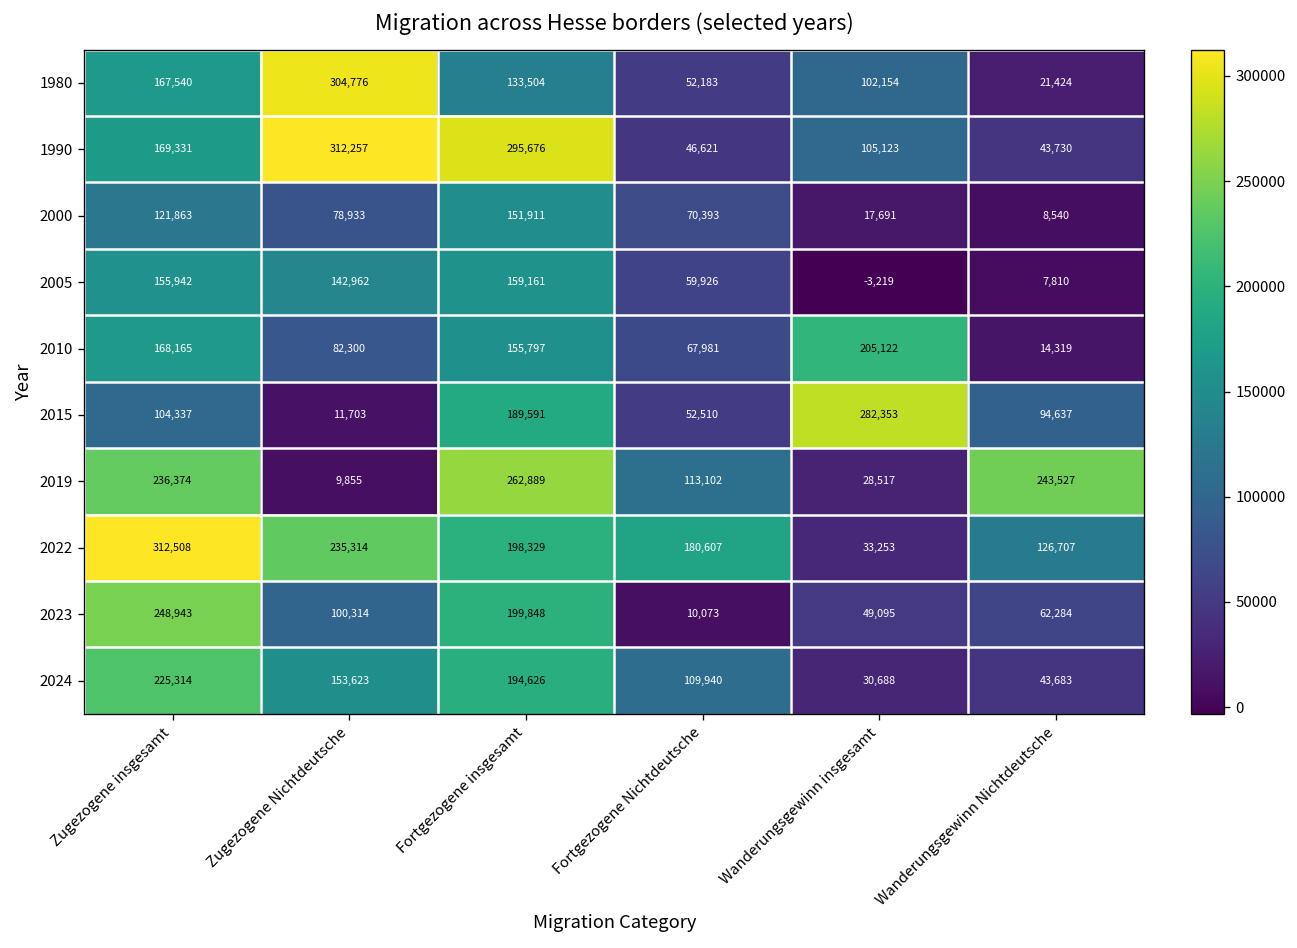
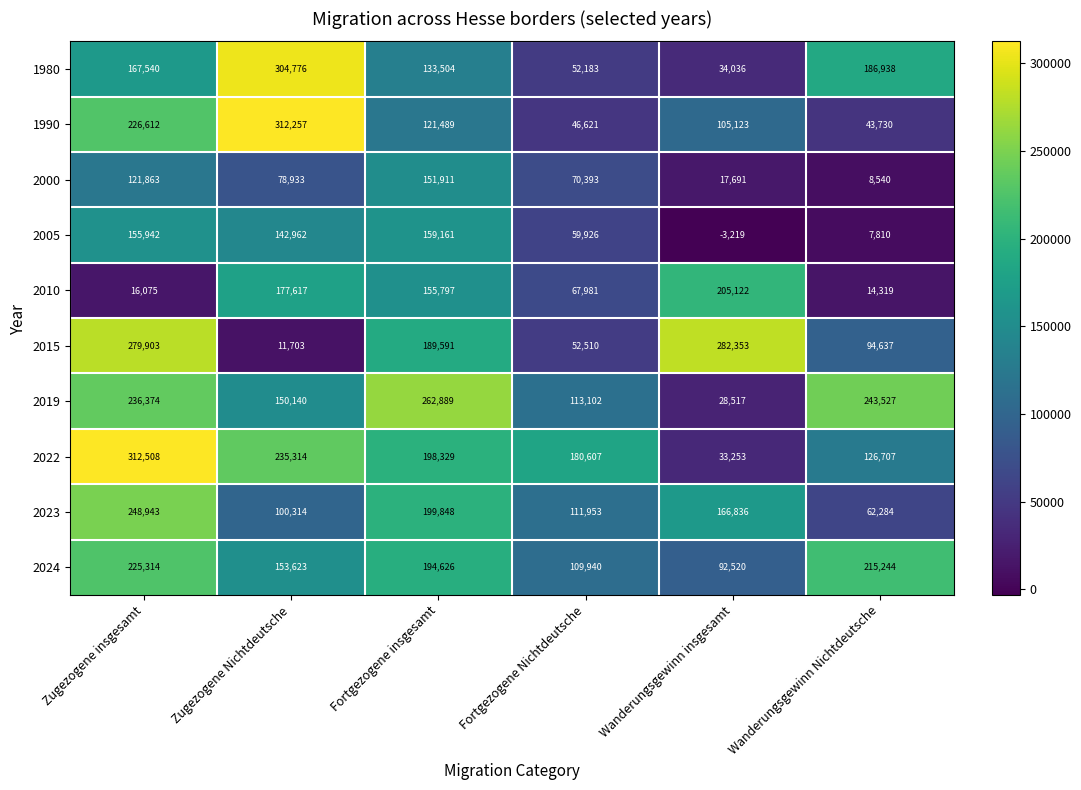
1980, Wanderungsgewinn insgesamt: 102,154 -> 34,036
1980, Wanderungsgewinn Nichtdeutsche: 21,424 -> 186,938
1990, Zugezogene insgesamt: 169,331 -> 226,612
1990, Fortgezogene insgesamt: 295,676 -> 121,489
2010, Zugezogene insgesamt: 168,165 -> 16,075
2010, Zugezogene Nichtdeutsche: 82,300 -> 177,617
2015, Zugezogene insgesamt: 104,337 -> 279,903
2019, Zugezogene Nichtdeutsche: 9,855 -> 150,140
2023, Fortgezogene Nichtdeutsche: 10,073 -> 111,953
2023, Wanderungsgewinn insgesamt: 49,095 -> 166,836
2024, Wanderungsgewinn insgesamt: 30,688 -> 92,520
2024, Wanderungsgewinn Nichtdeutsche: 43,683 -> 215,244
